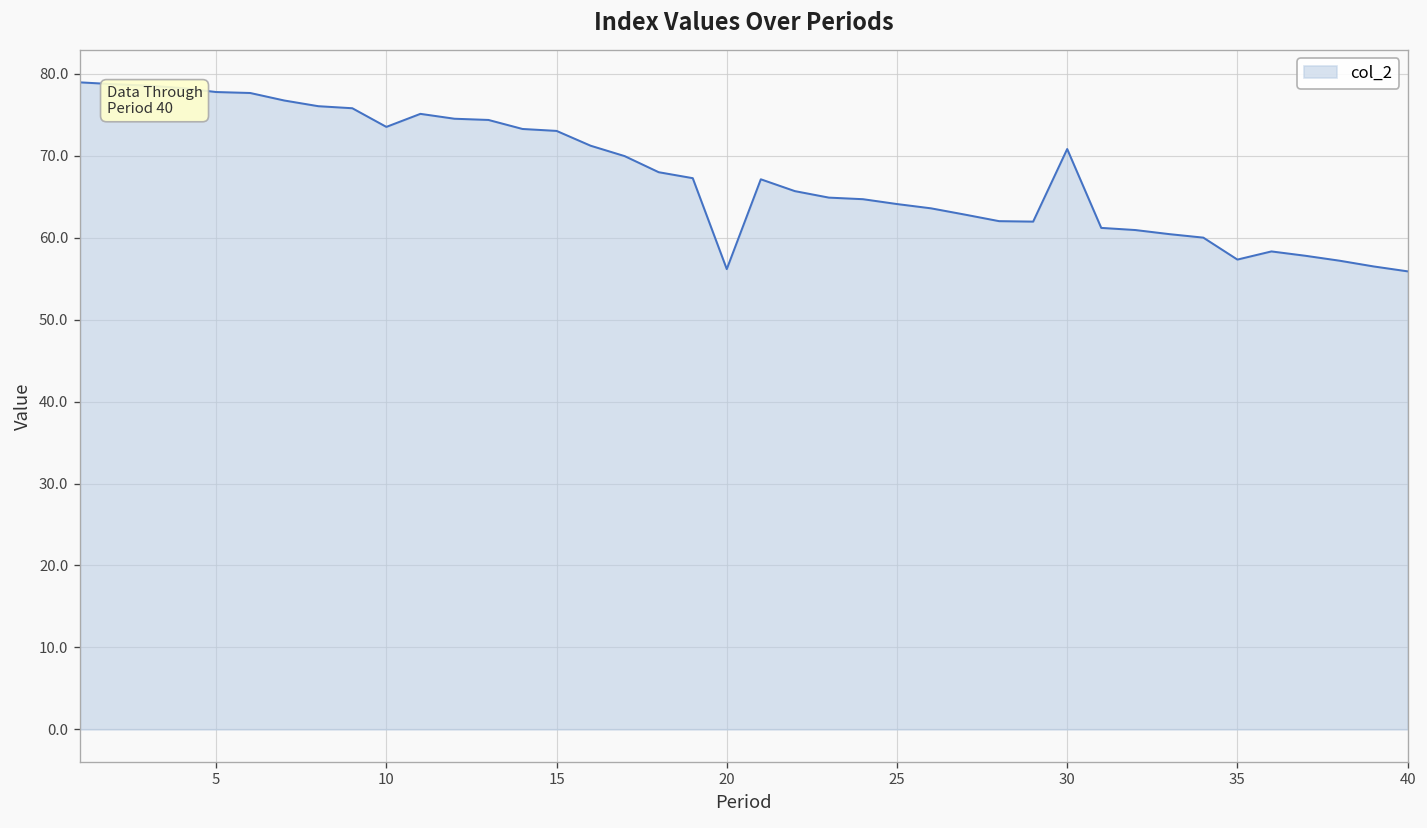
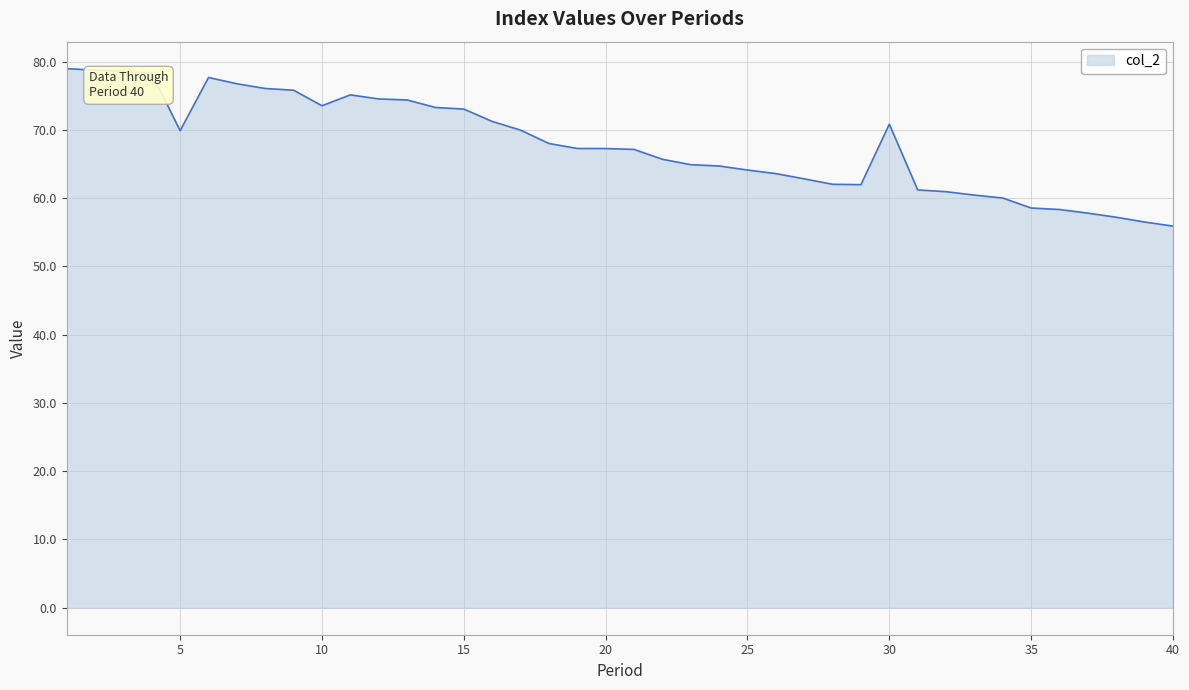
5: 78 -> 70
20: 56 -> 67
35: 57 -> 59
